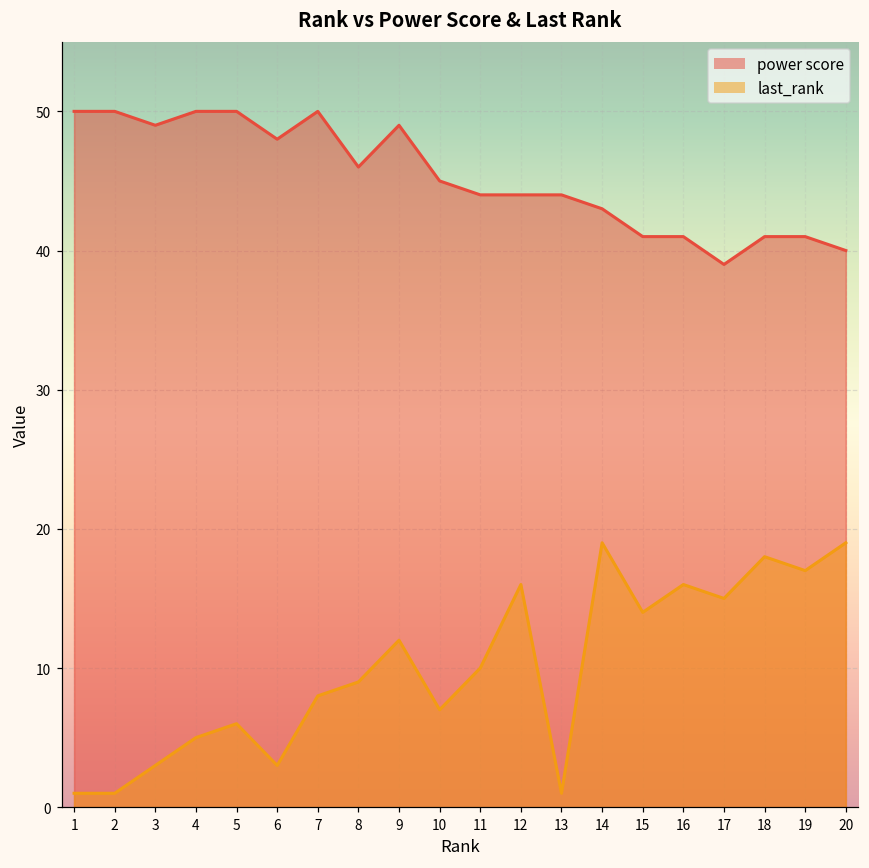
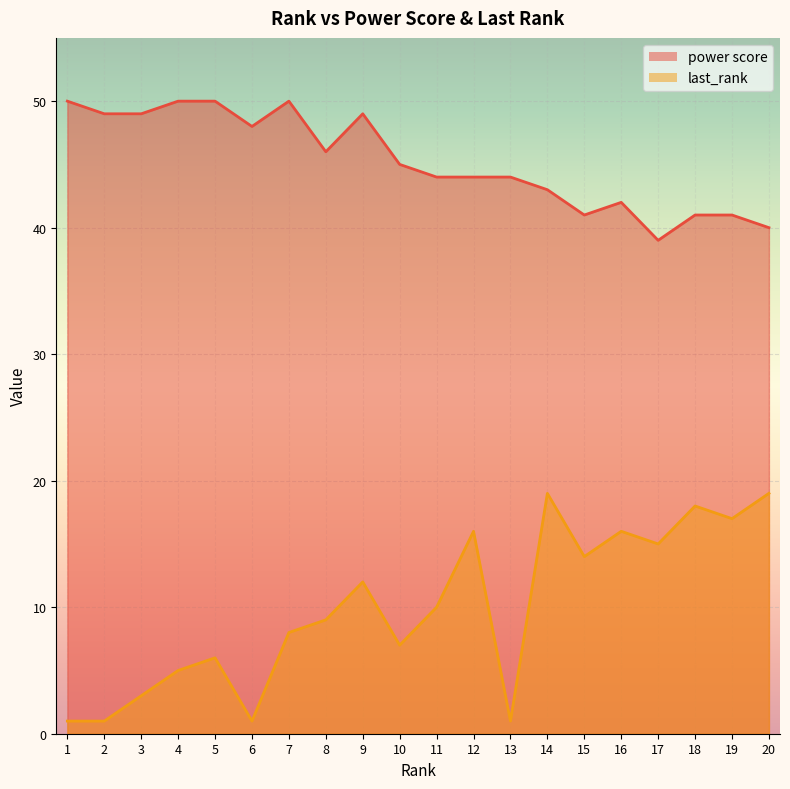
power score, 2: 50 -> 49
last_rank, 6: 3 -> 1
power score, 16: 41 -> 42
